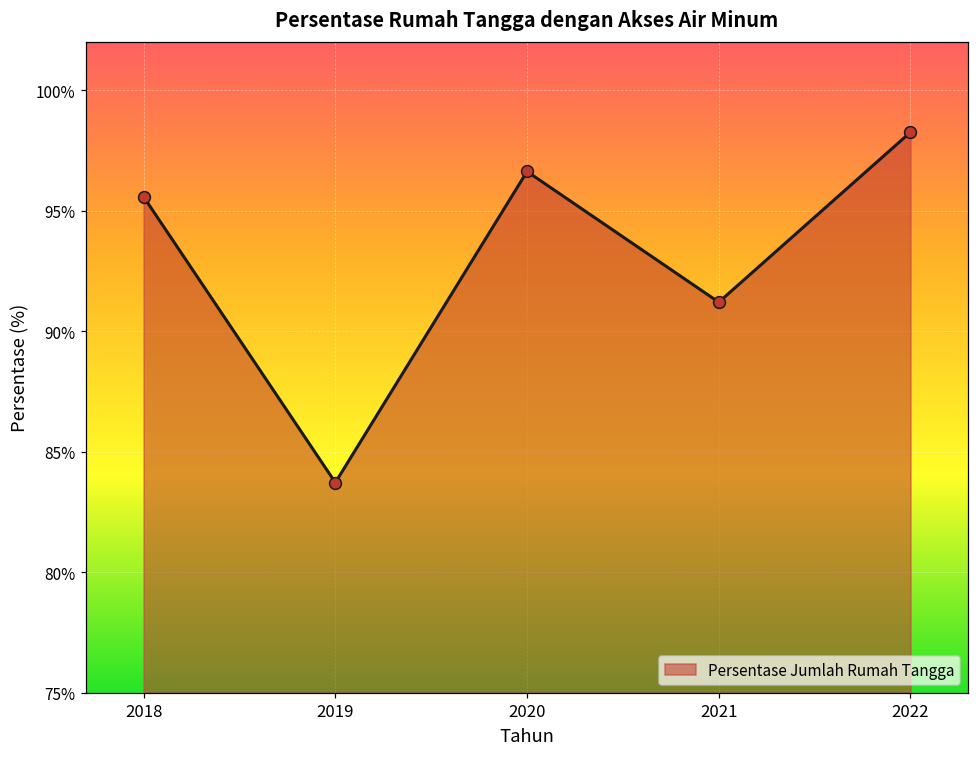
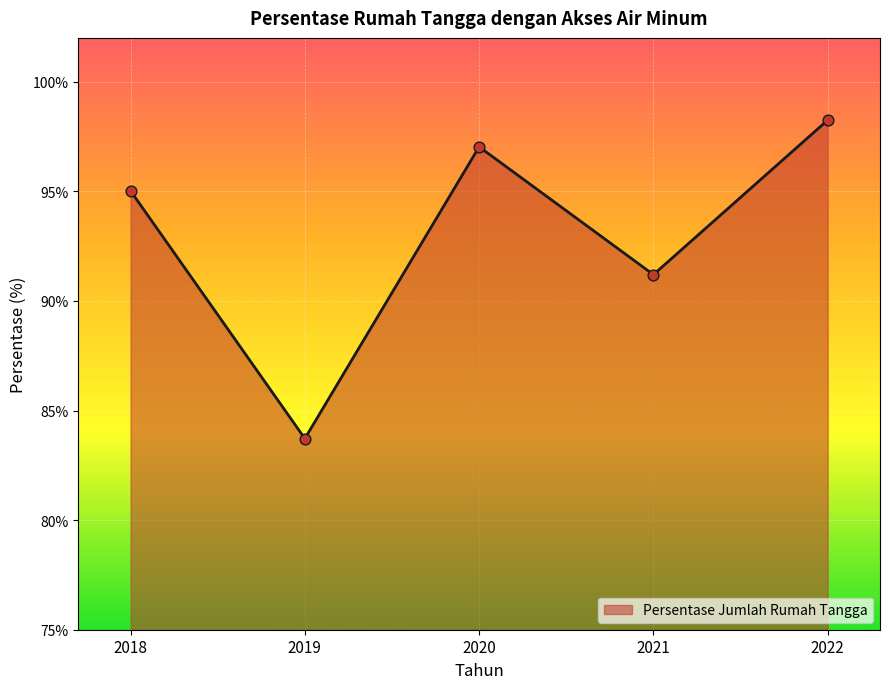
2018: 95.6% -> 95.0%
2020: 96.6% -> 97.0%
